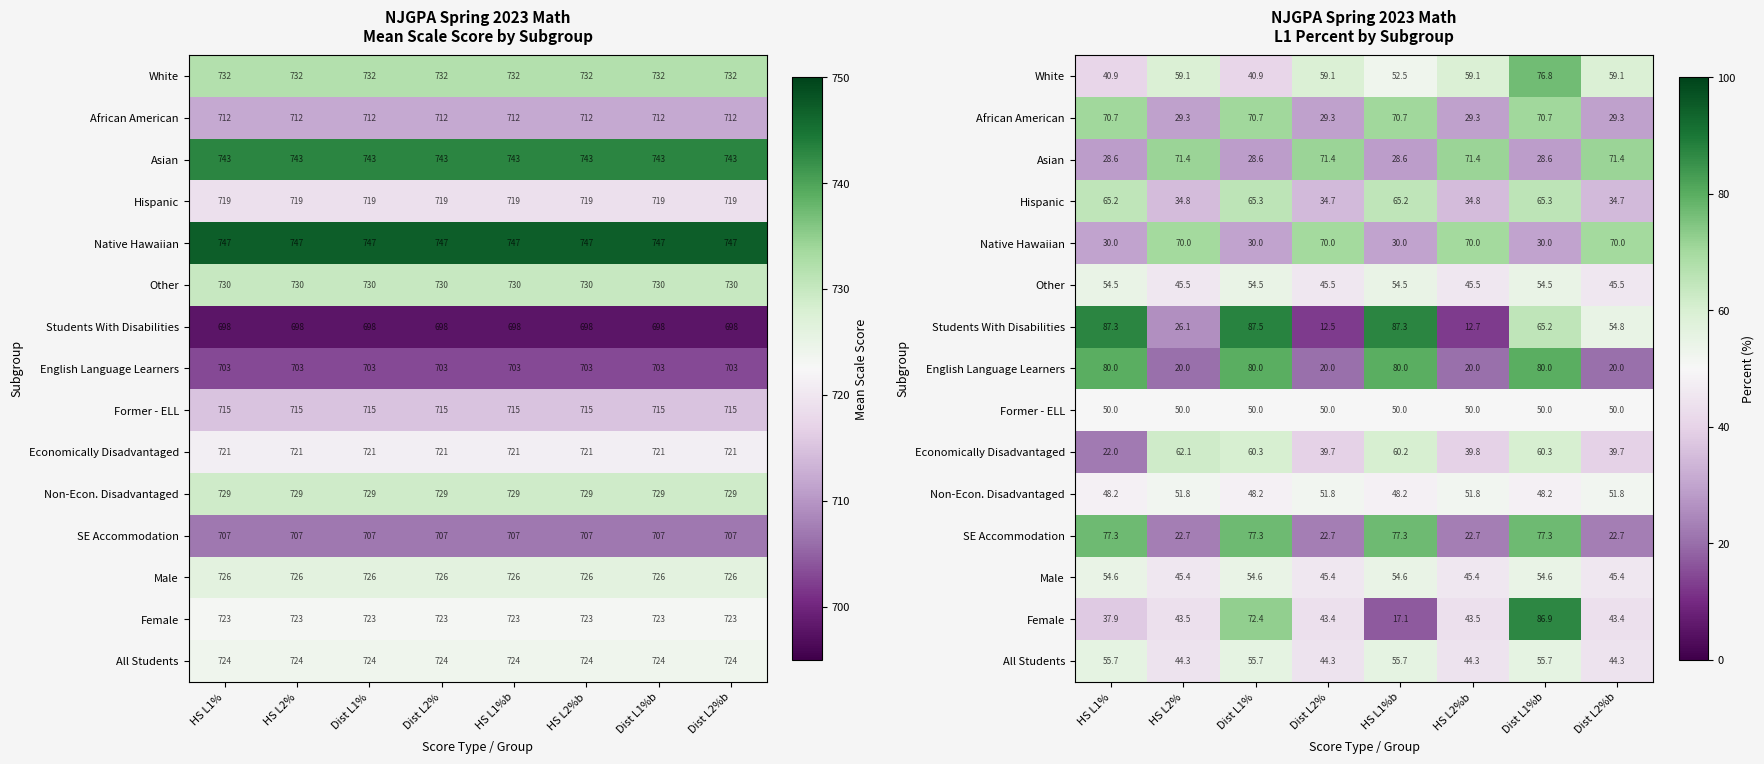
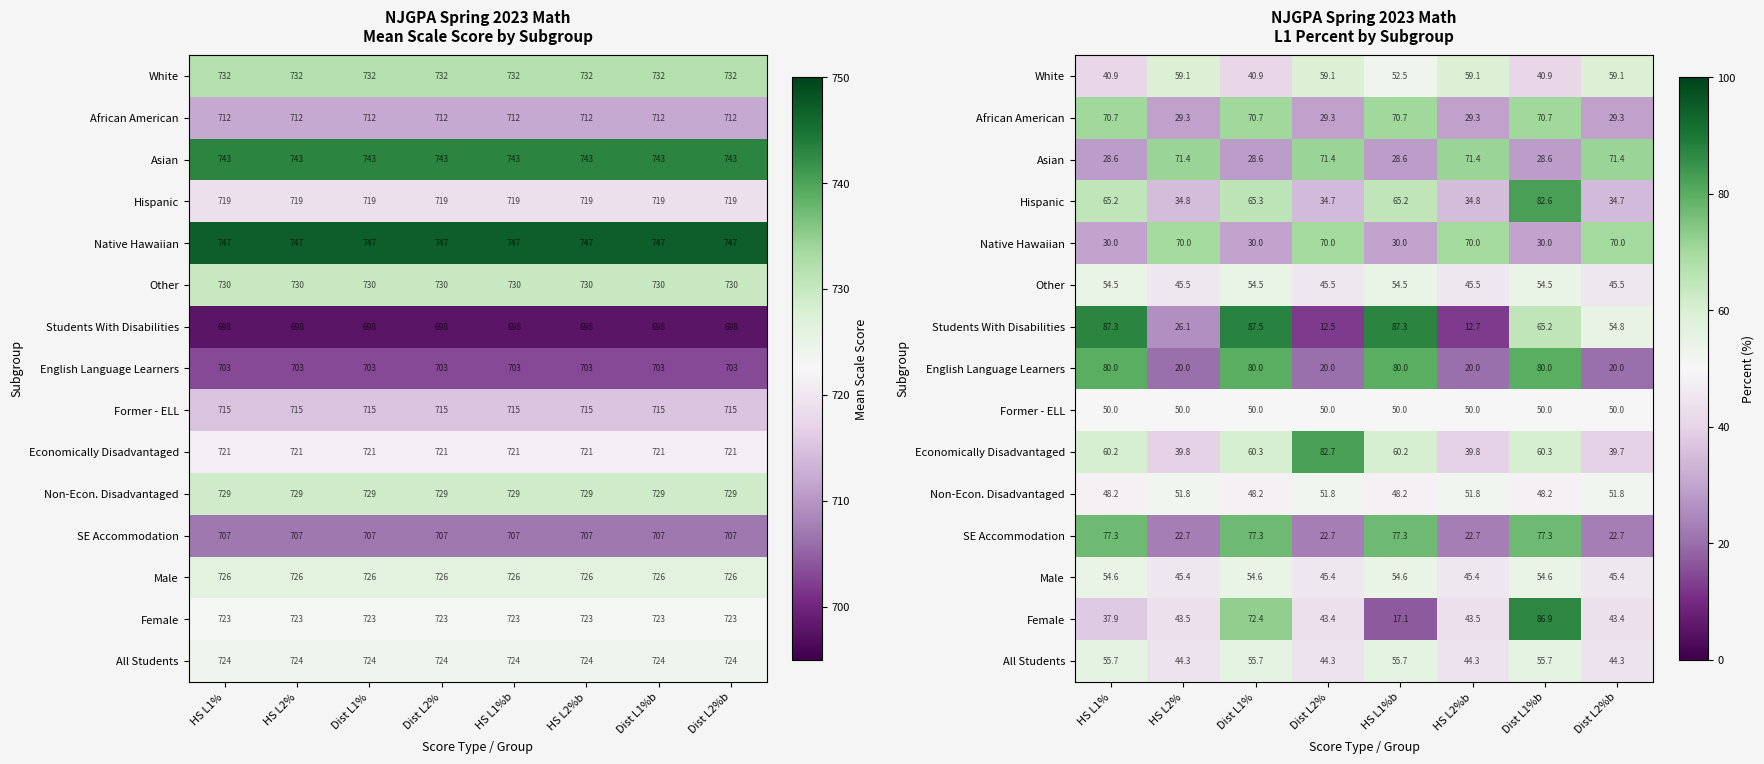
NJGPA Spring 2023 Math L1 Percent by Subgroup, White, Dist L1%b: 76.8 -> 40.9
NJGPA Spring 2023 Math L1 Percent by Subgroup, Hispanic, Dist L1%b: 65.3 -> 82.6
NJGPA Spring 2023 Math L1 Percent by Subgroup, Economically Disadvantaged, HS L1%: 22.0 -> 60.2
NJGPA Spring 2023 Math L1 Percent by Subgroup, Economically Disadvantaged, HS L2%: 62.1 -> 39.8
NJGPA Spring 2023 Math L1 Percent by Subgroup, Economically Disadvantaged, Dist L2%: 39.7 -> 82.7
